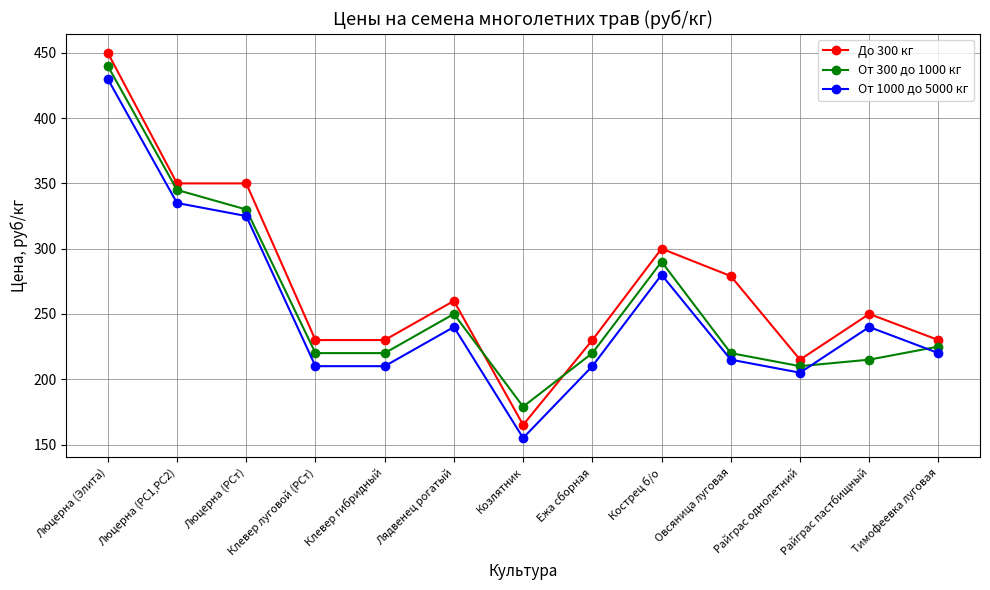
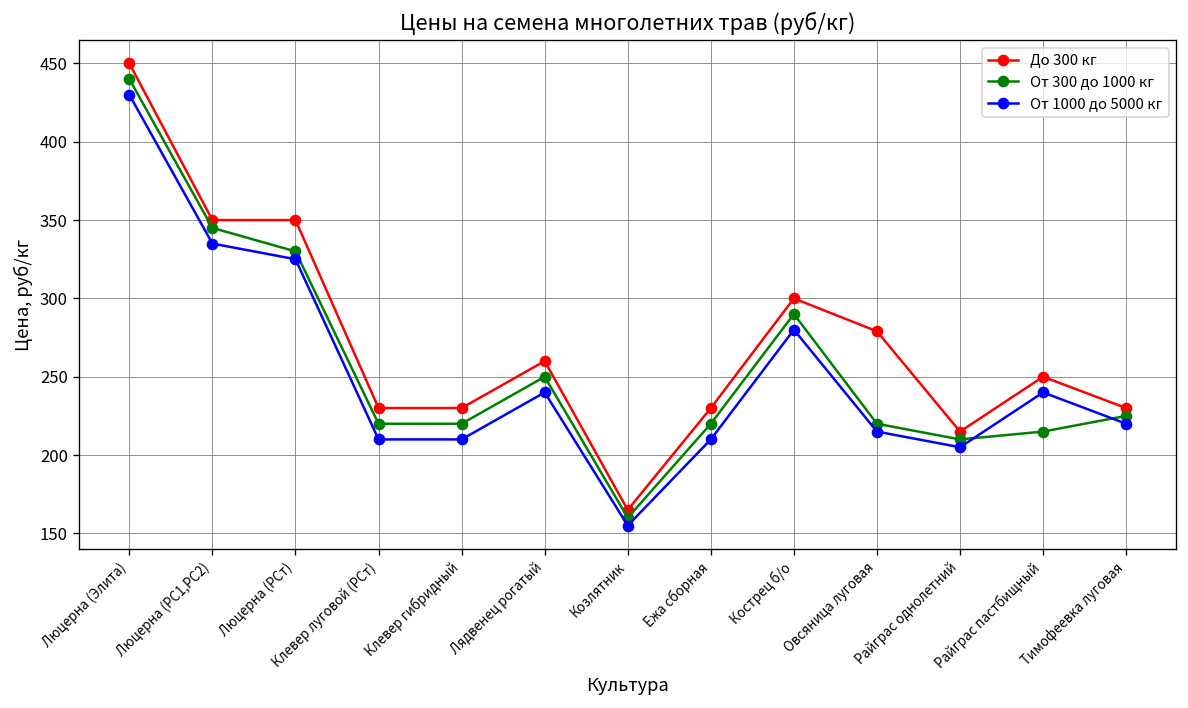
От 300 до 1000 кг, Козлятник: 179 -> 160
